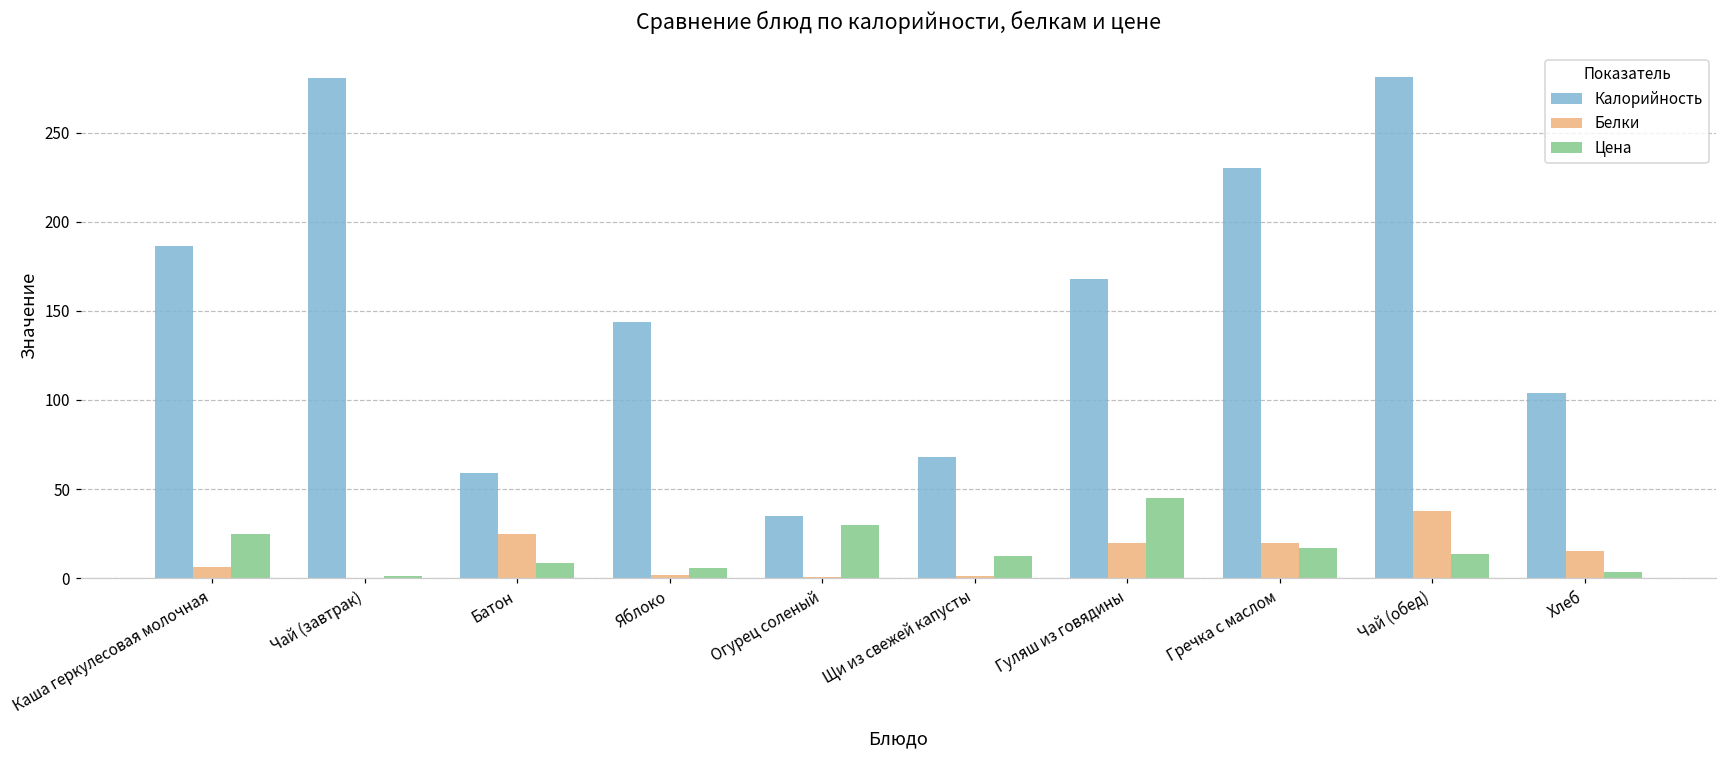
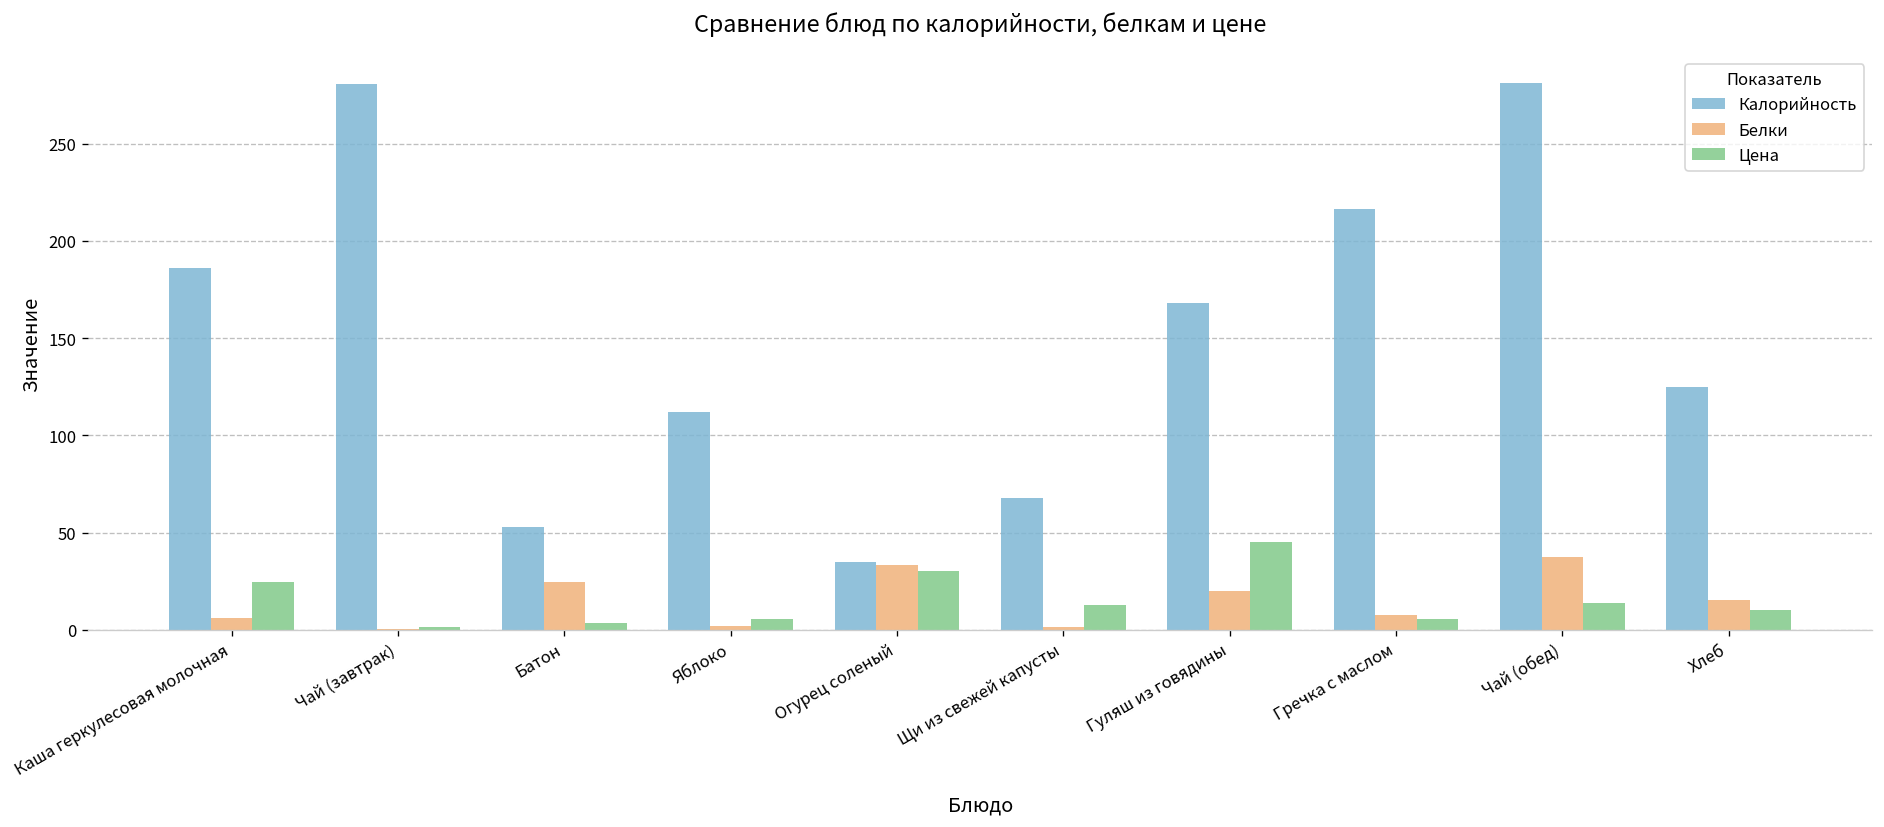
Калорийность, Батон: 59 -> 53
Цена, Батон: 8 -> 3
Калорийность, Яблоко: 144 -> 112
Белки, Огурец соленый: 0 -> 33
Калорийность, Гречка с маслом: 230 -> 216
Белки, Гречка с маслом: 20 -> 7
Цена, Гречка с маслом: 17 -> 6
Калорийность, Хлеб: 104 -> 125
Цена, Хлеб: 4 -> 10
